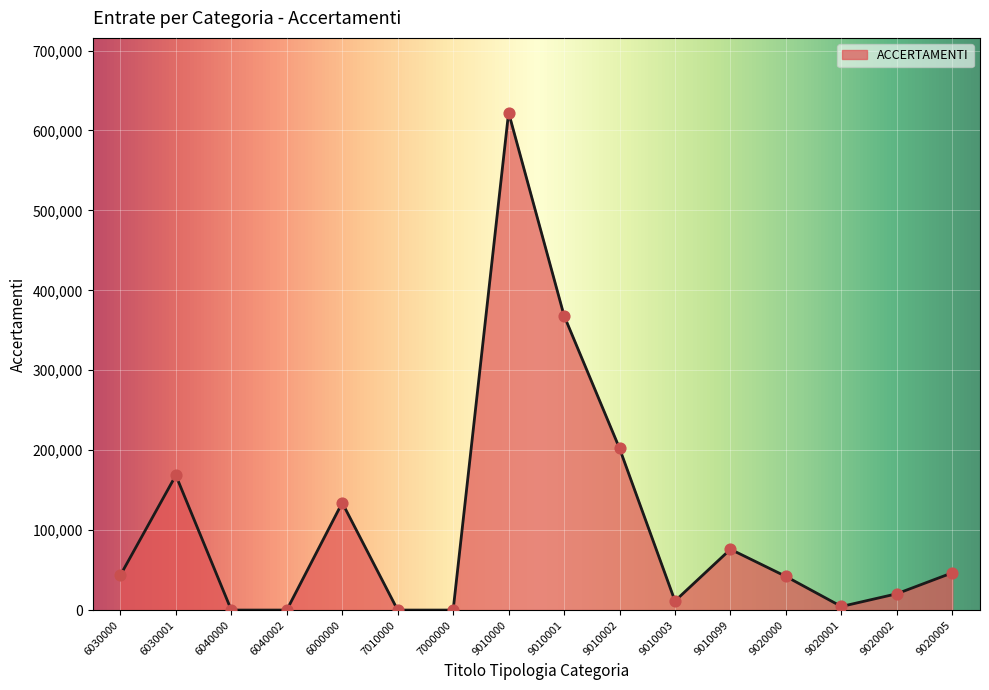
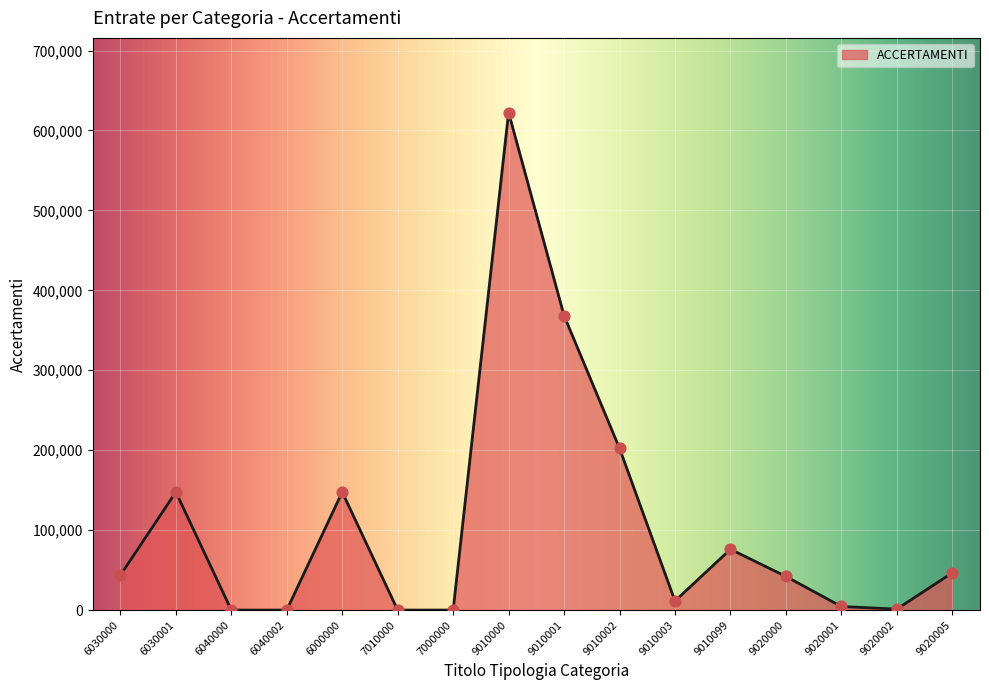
6030001: 170,000 -> 150,000
6000000: 130,000 -> 150,000
9020002: 20,000 -> 0
